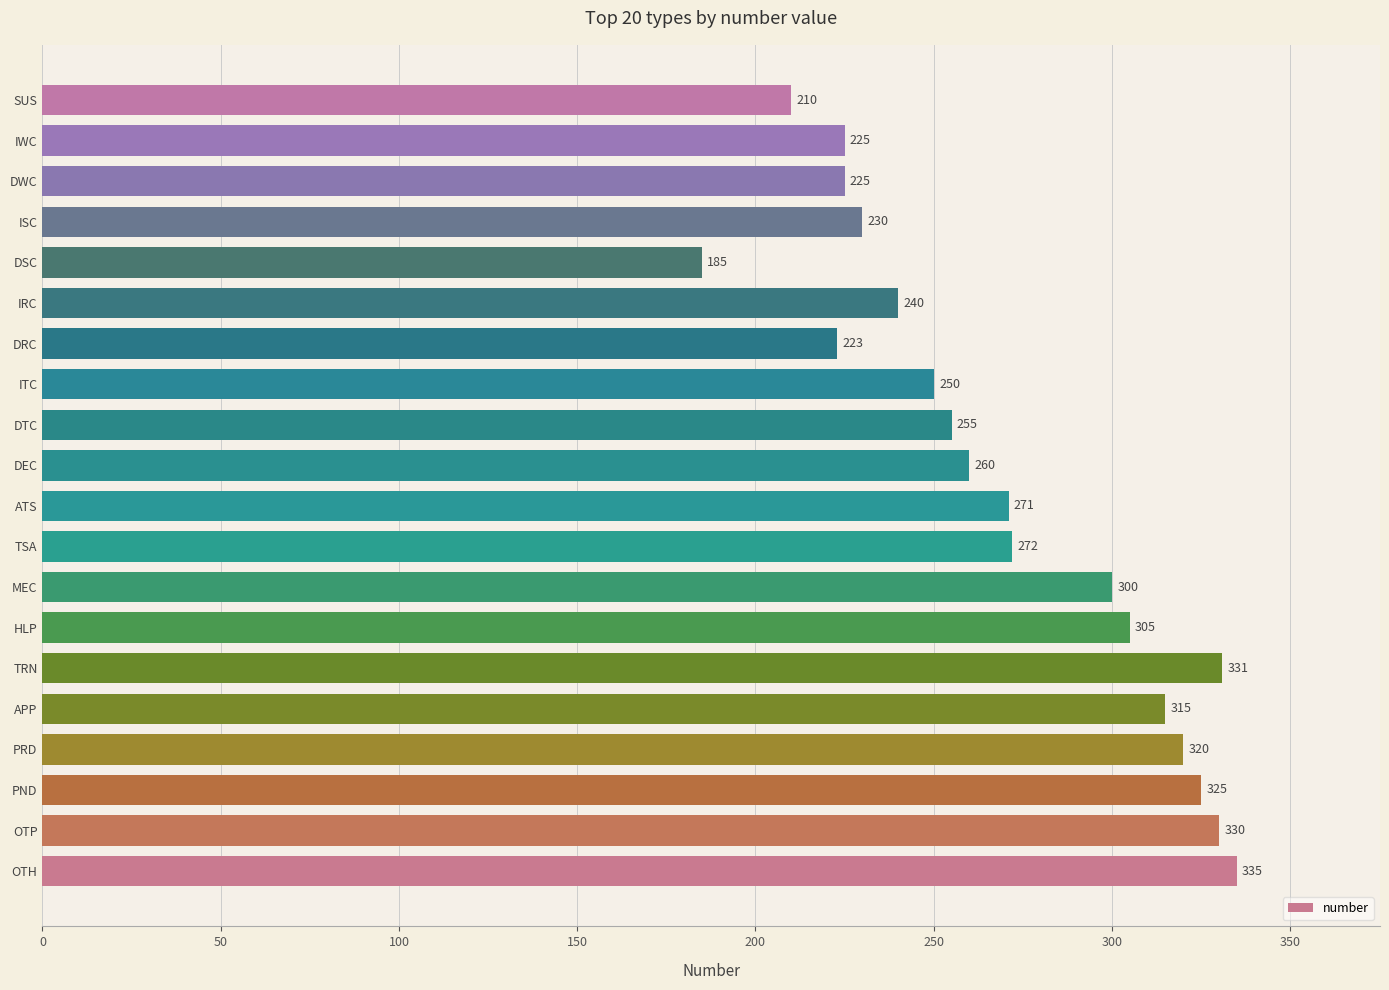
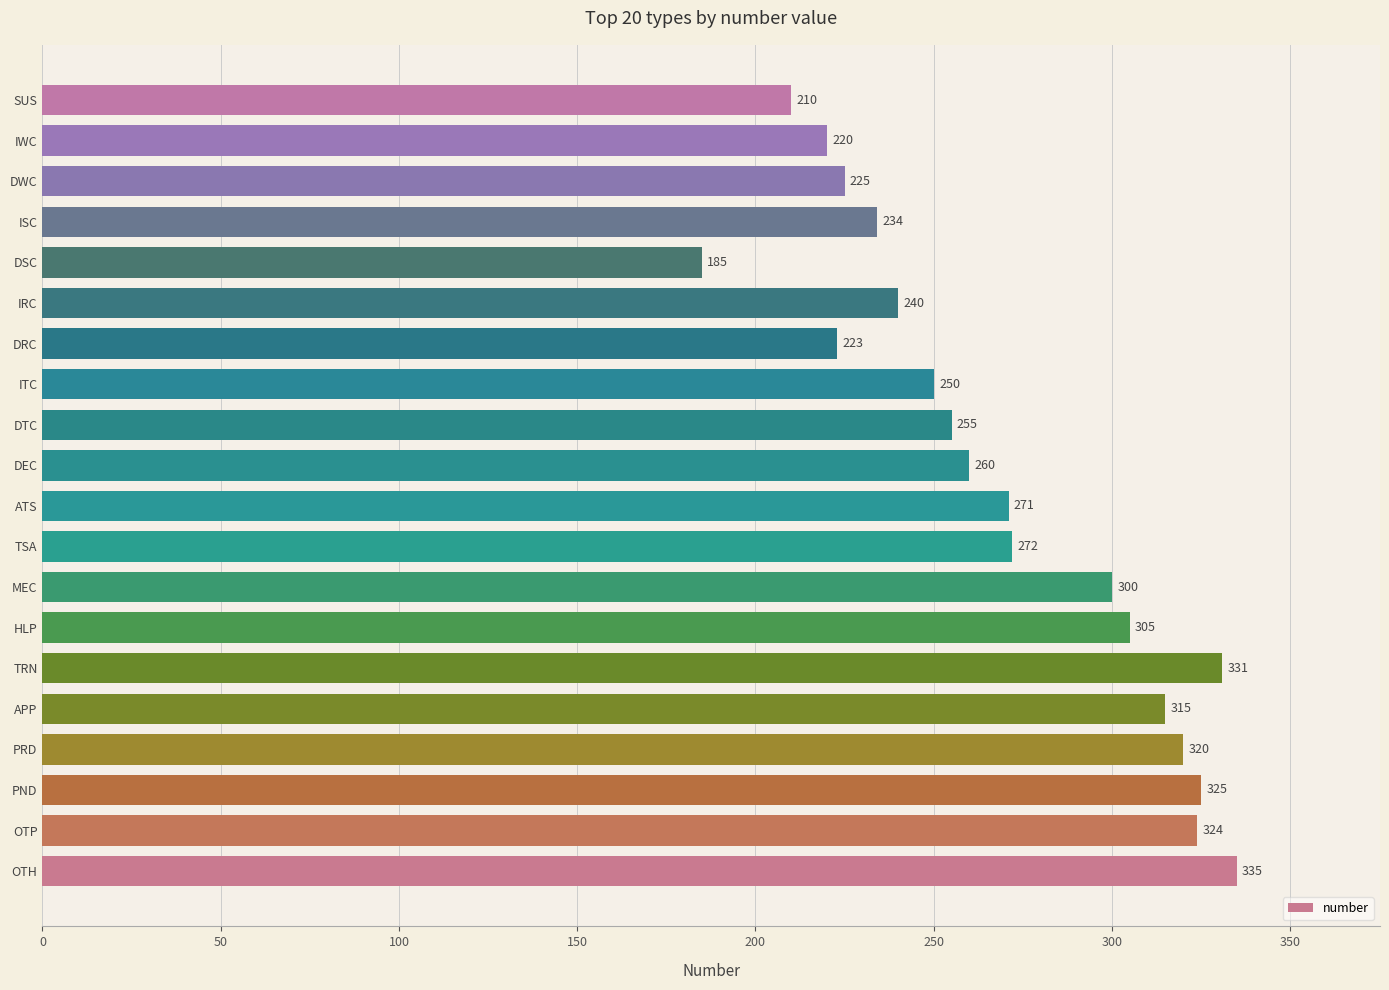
IWC: 225 -> 220
ISC: 230 -> 234
OTP: 330 -> 324
